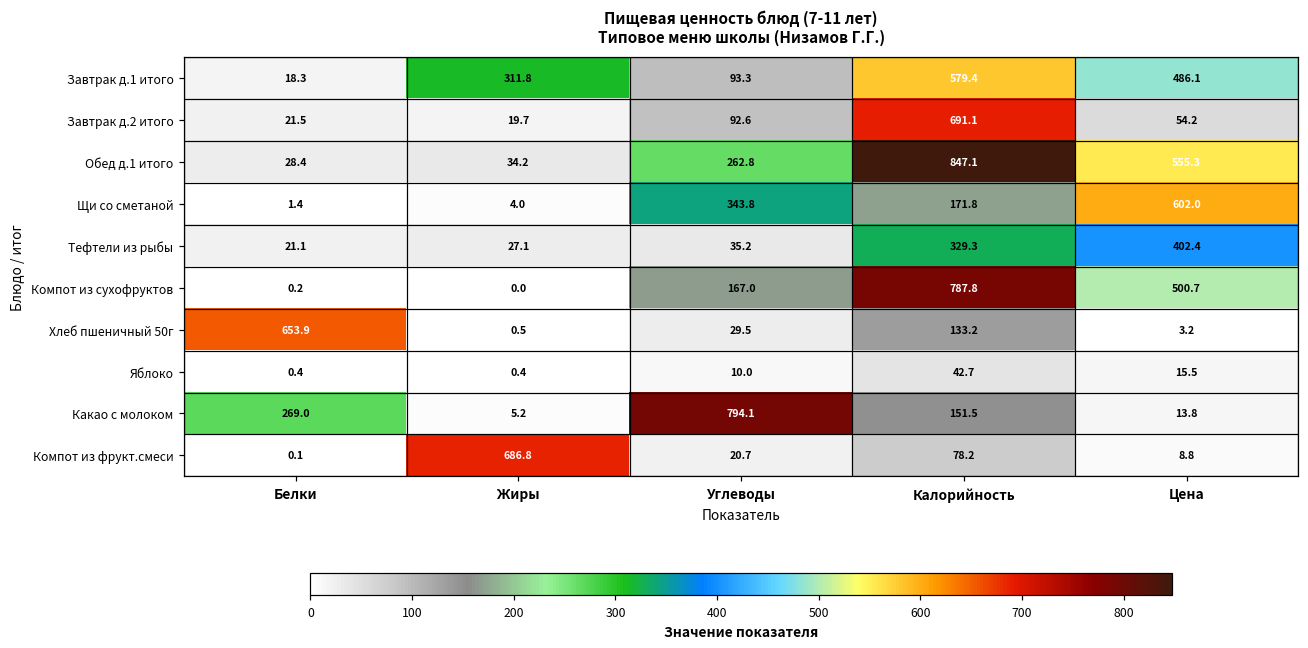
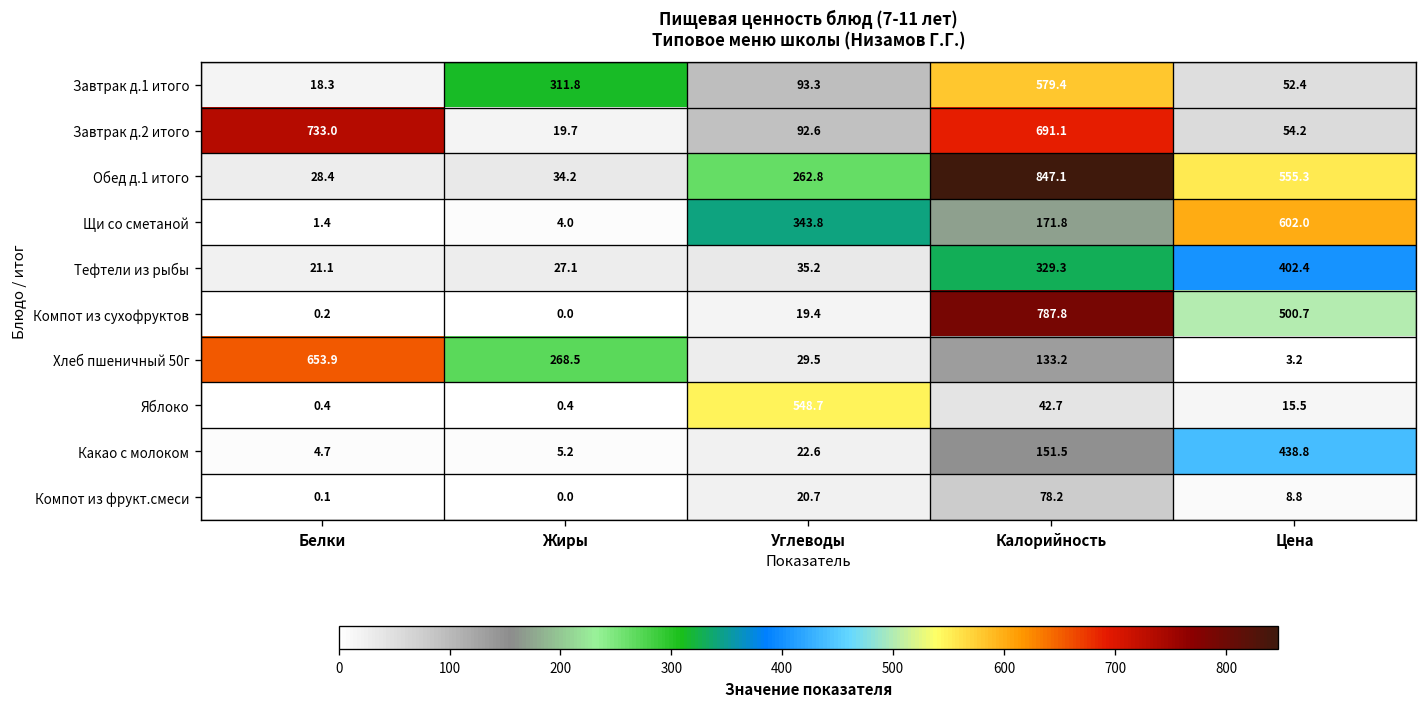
Завтрак д.1 итого, Цена: 486.1 -> 52.4
Завтрак д.2 итого, Белки: 21.5 -> 733.0
Компот из сухофруктов, Углеводы: 167.0 -> 19.4
Хлеб пшеничный 50г, Жиры: 0.5 -> 268.5
Яблоко, Углеводы: 10.0 -> 548.7
Какао с молоком, Белки: 269.0 -> 4.7
Какао с молоком, Углеводы: 794.1 -> 22.6
Какао с молоком, Цена: 13.8 -> 438.8
Компот из фрукт.смеси, Жиры: 686.8 -> 0.0
